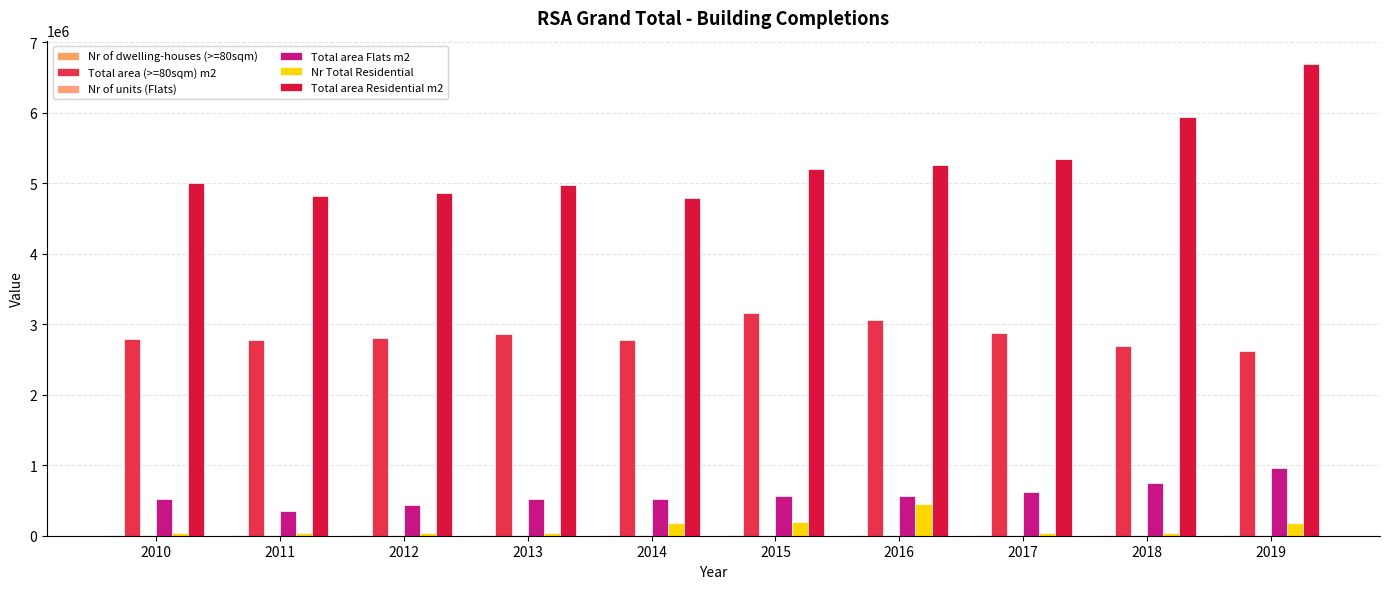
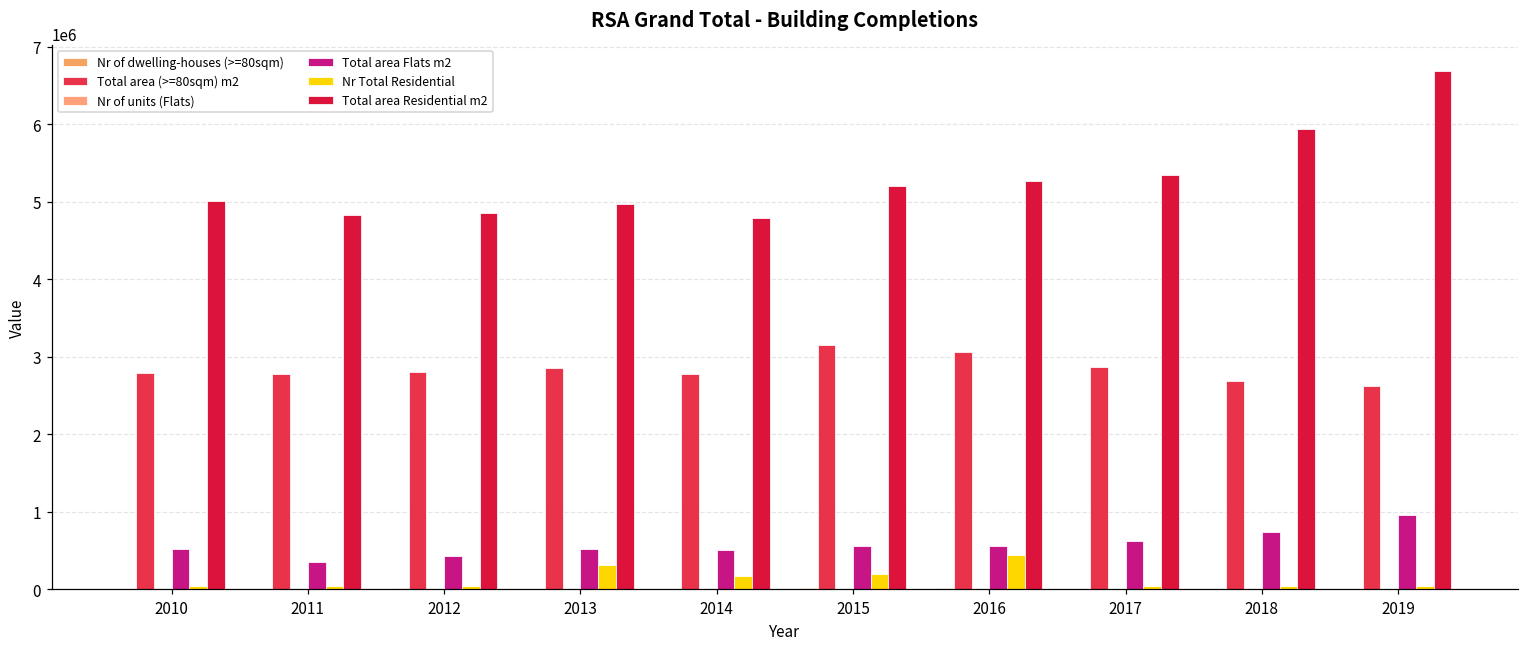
Nr Total Residential, 2013: 0 -> 300000
Nr Total Residential, 2019: 200000 -> 0
